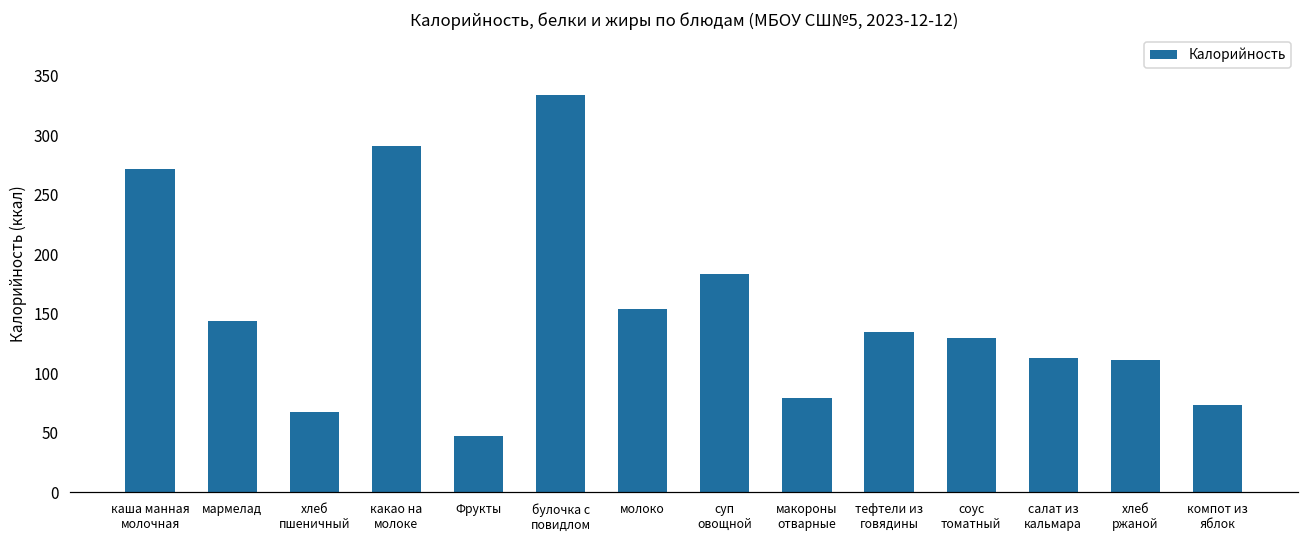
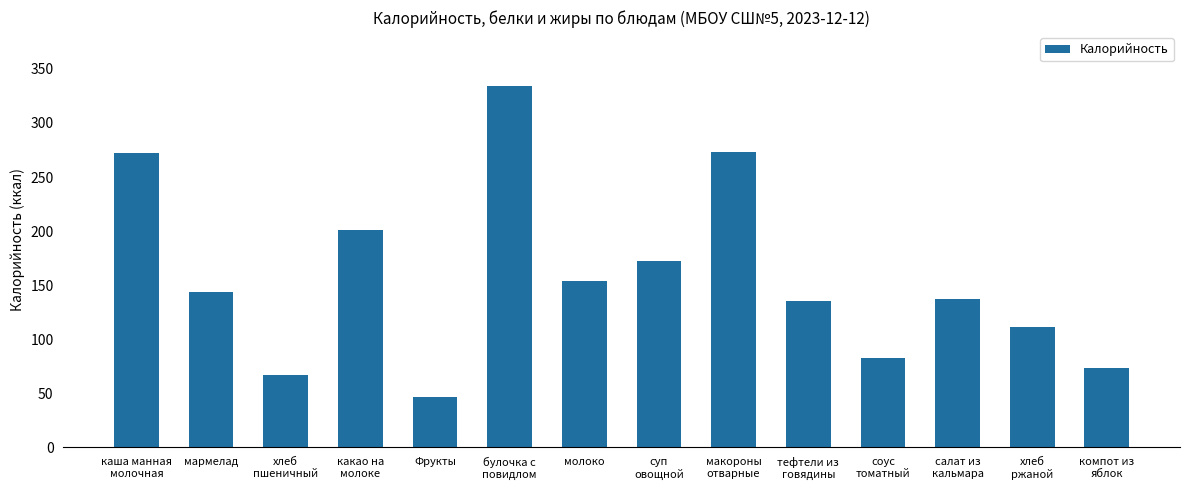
какао на молоке: 291 -> 201
суп овощной: 183 -> 172
макороны отварные: 79 -> 273
соус томатный: 130 -> 83
салат из кальмара: 113 -> 137
